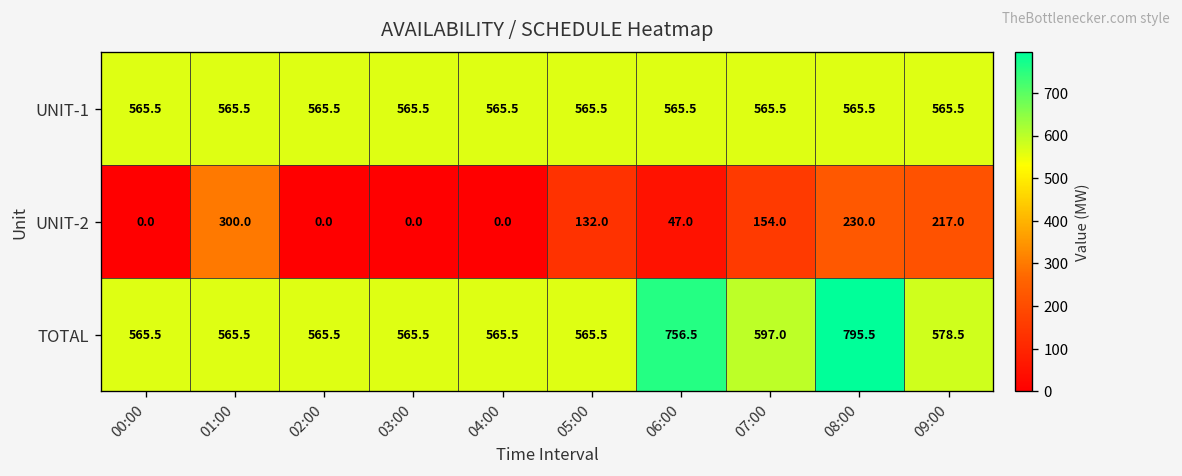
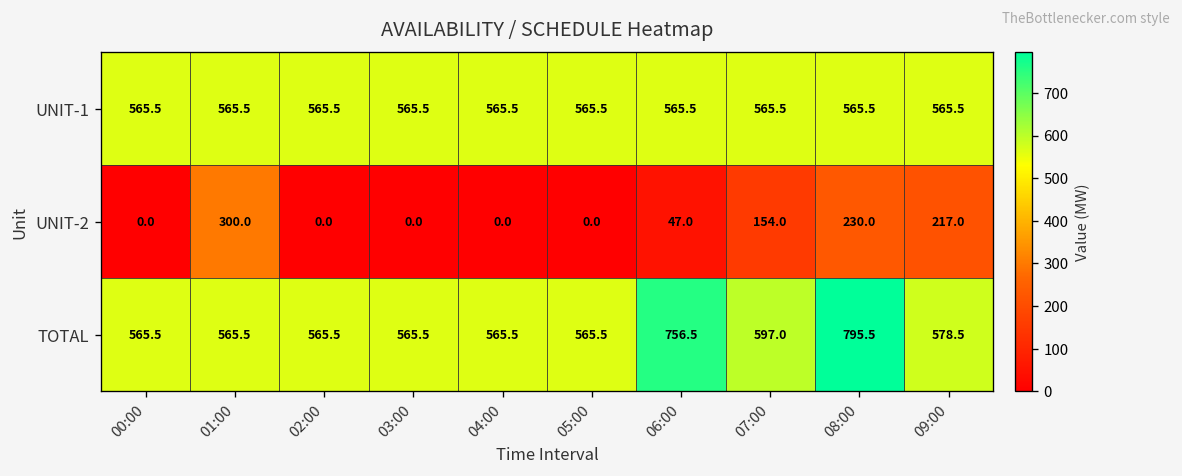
UNIT-2, 05:00: 132.0 -> 0.0
